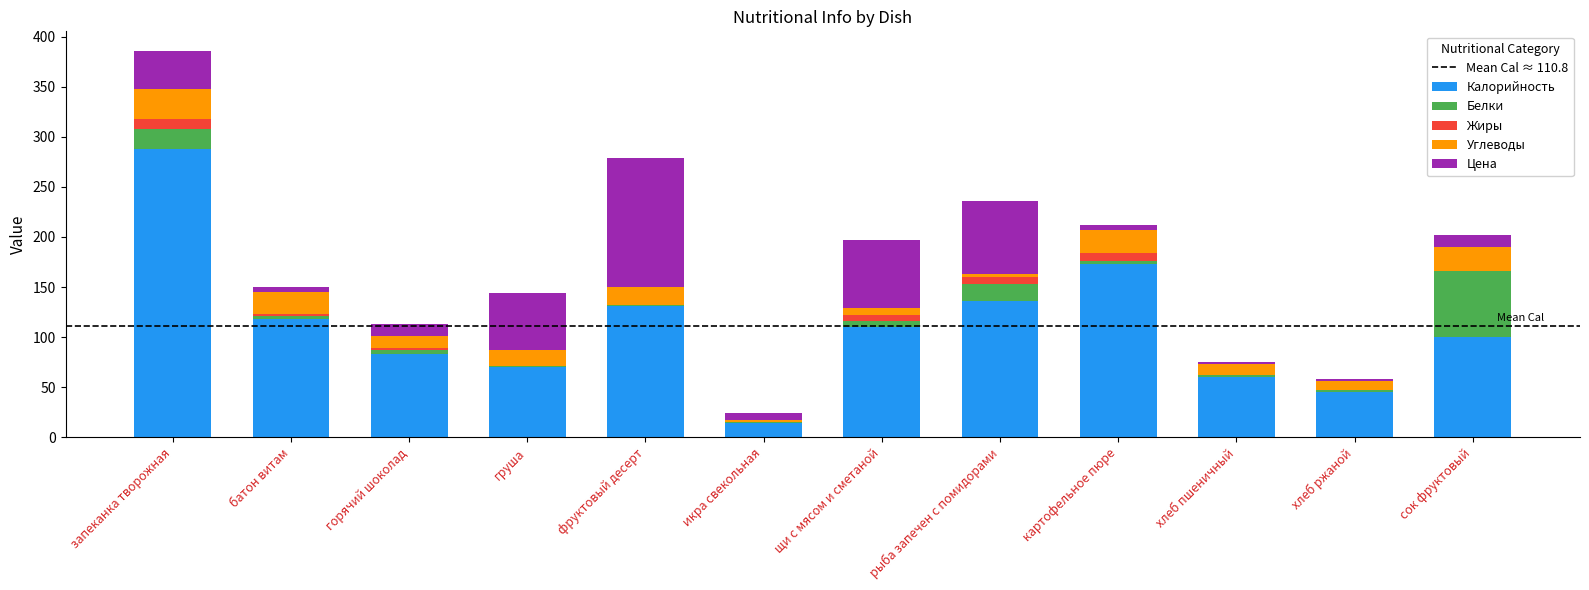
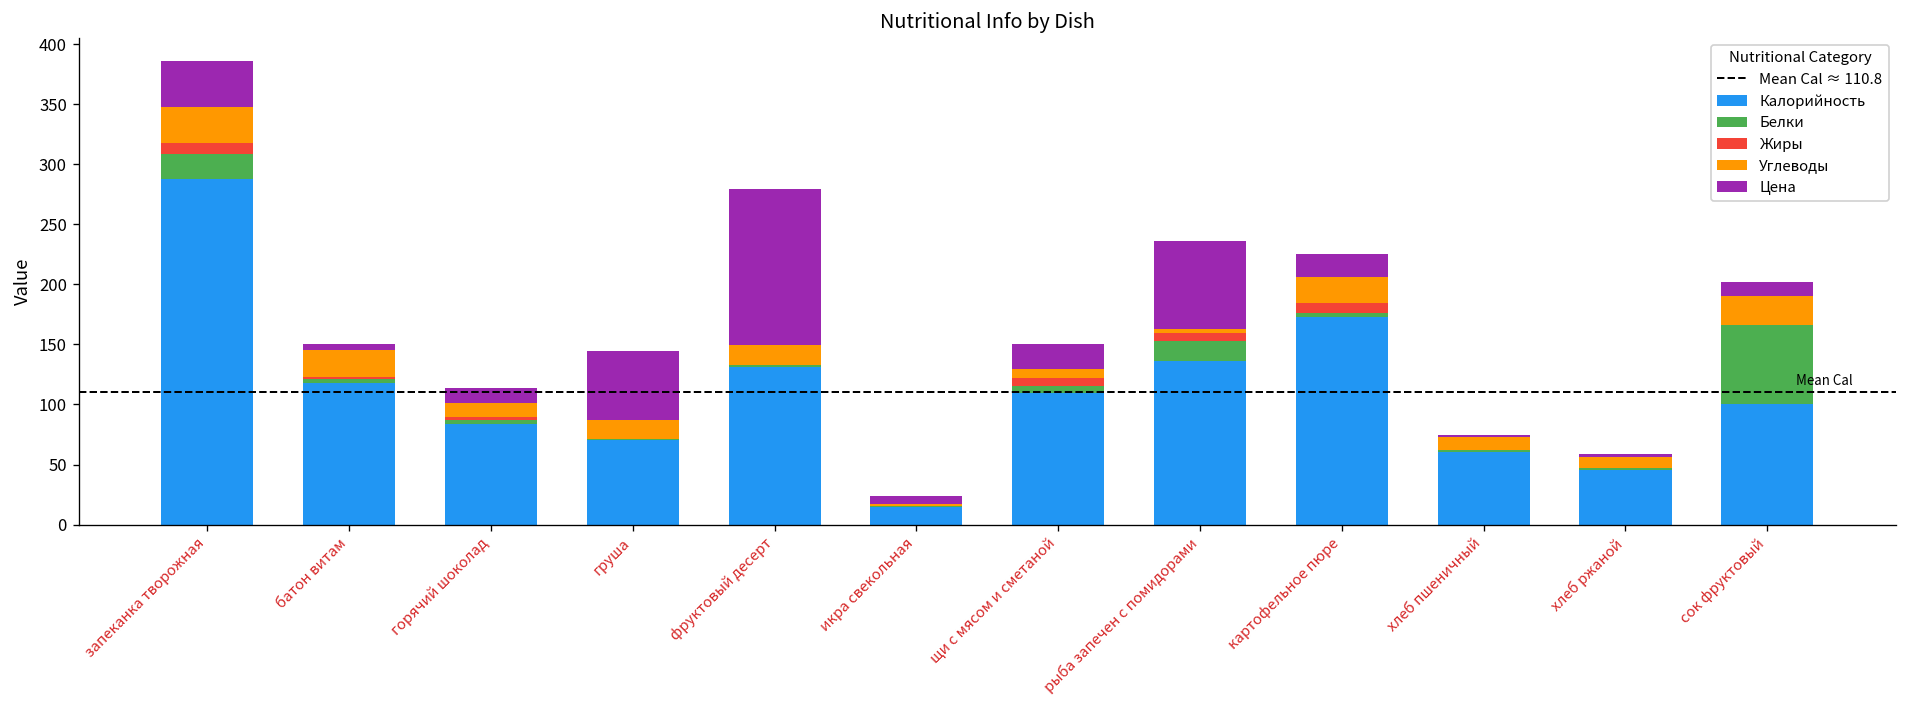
Цена, щи с мясом и сметаной: 68 -> 21
Цена, картофельное пюре: 5 -> 19
